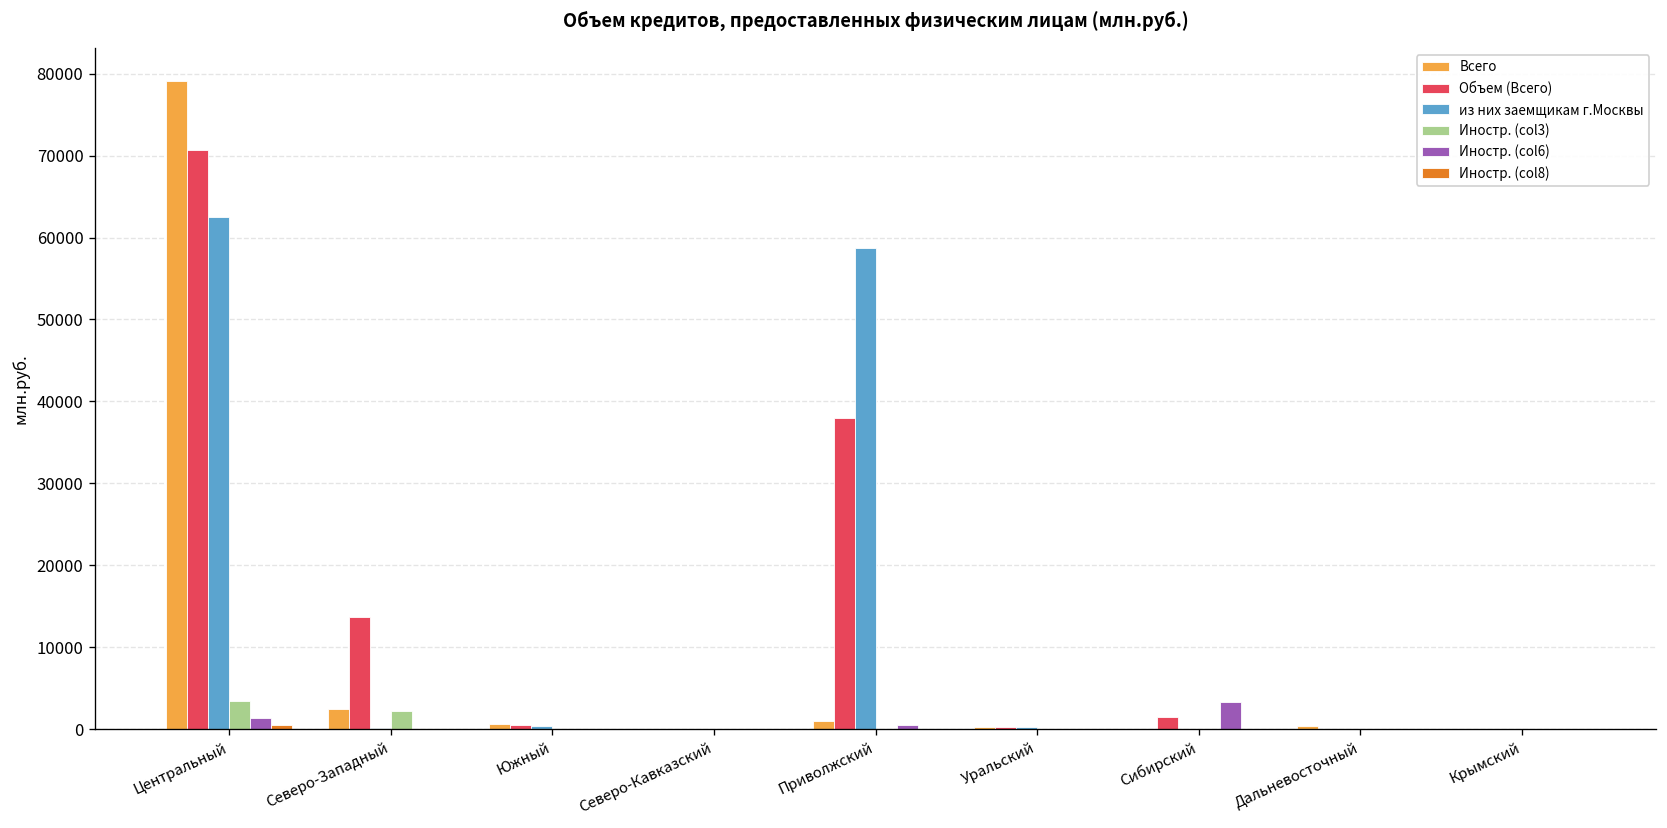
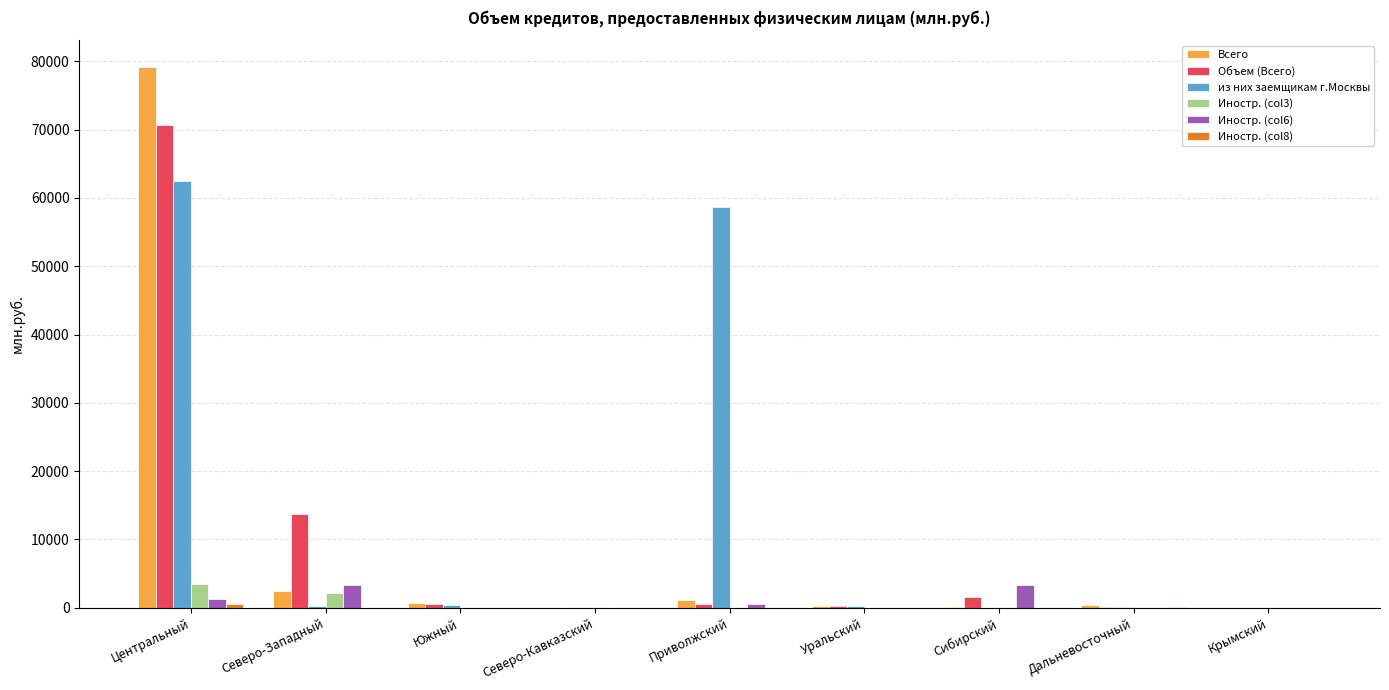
Иностр. (col6), Северо-Западный: 0 -> 3000
Объем (Всего), Приволжский: 38000 -> 0
